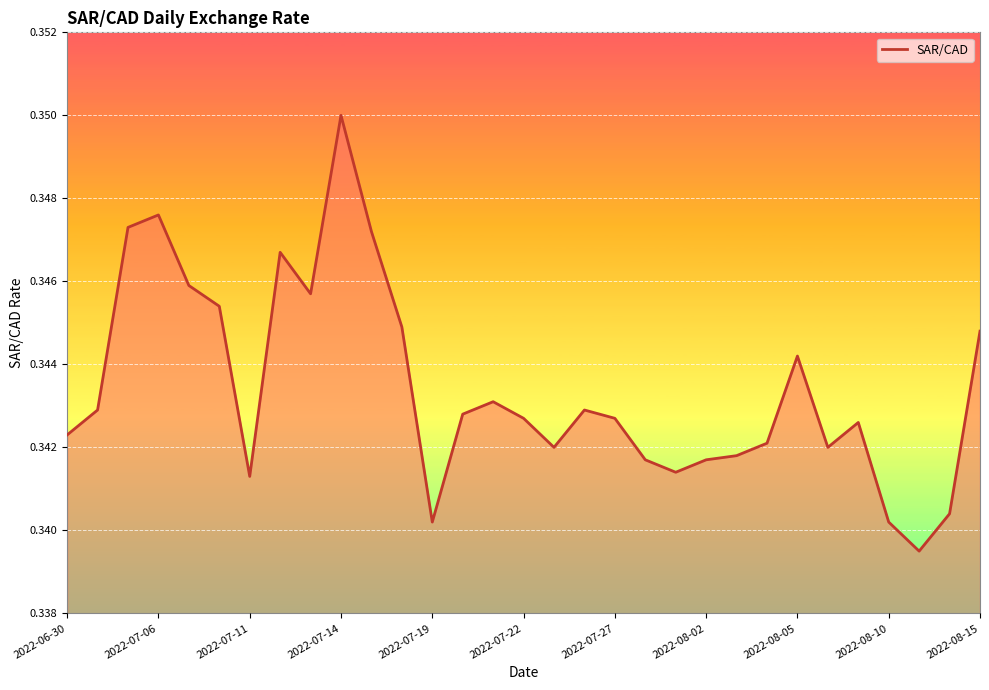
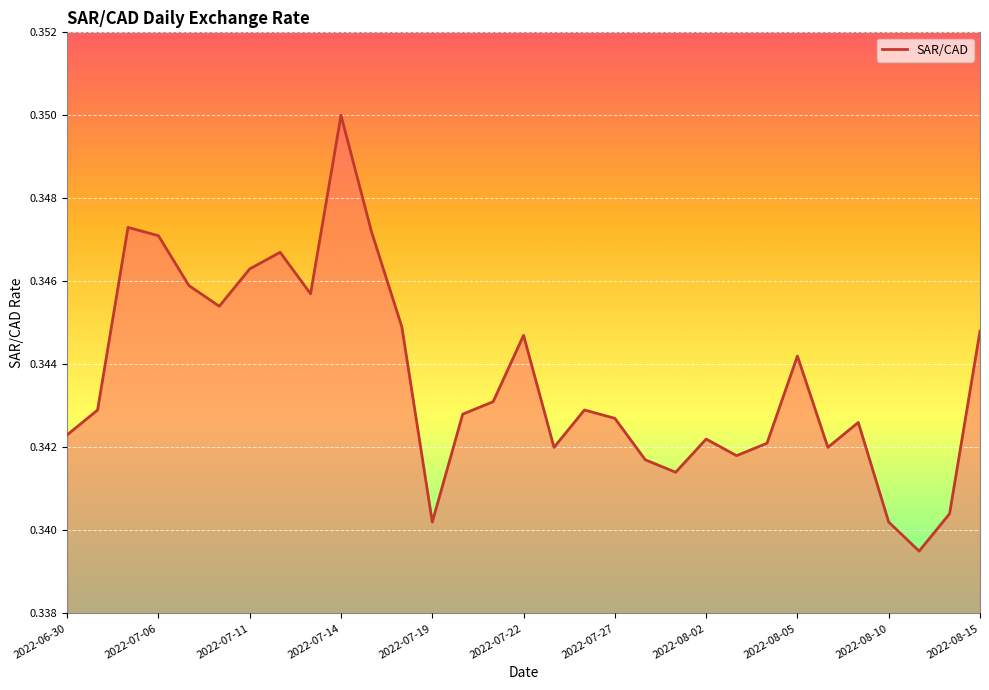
2022-07-06: 0.3476 -> 0.3471
2022-07-11: 0.3413 -> 0.3463
2022-07-22: 0.3427 -> 0.3447
2022-08-02: 0.3417 -> 0.3422
